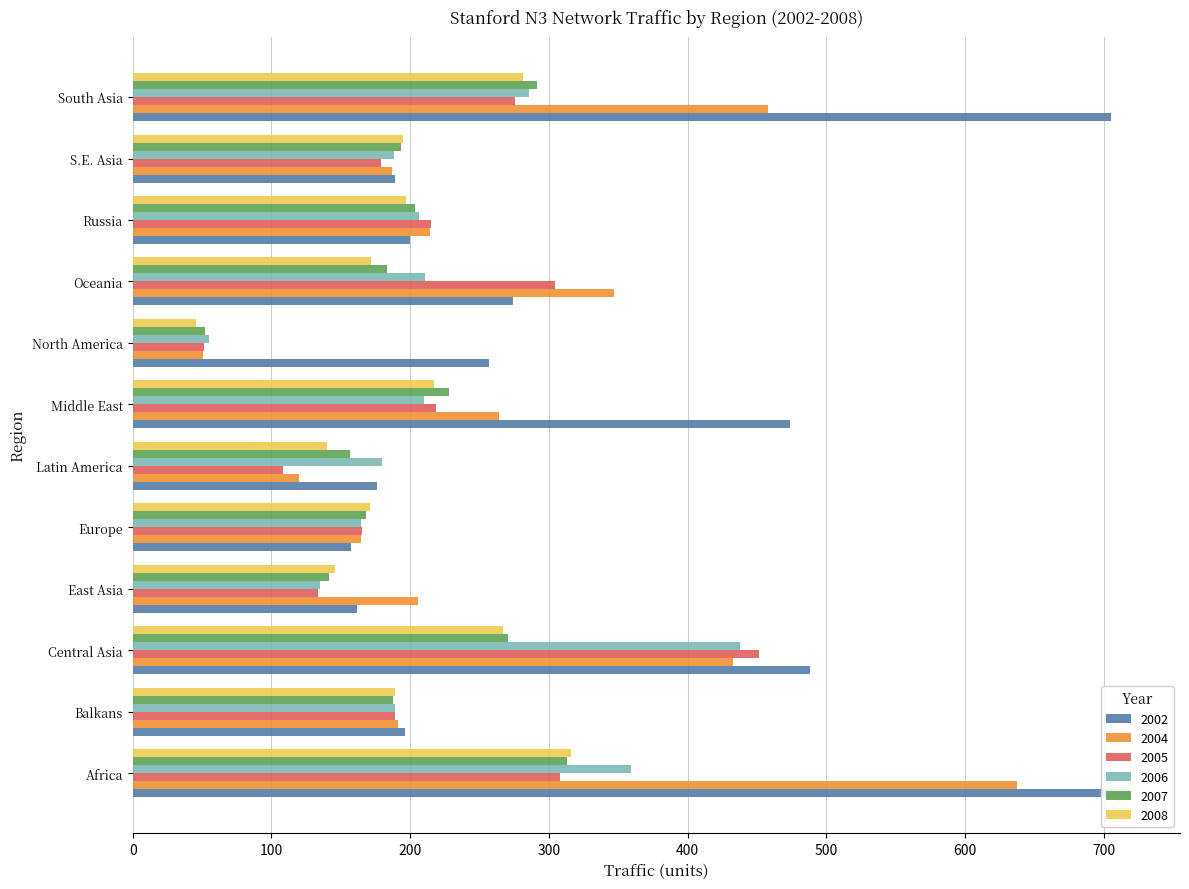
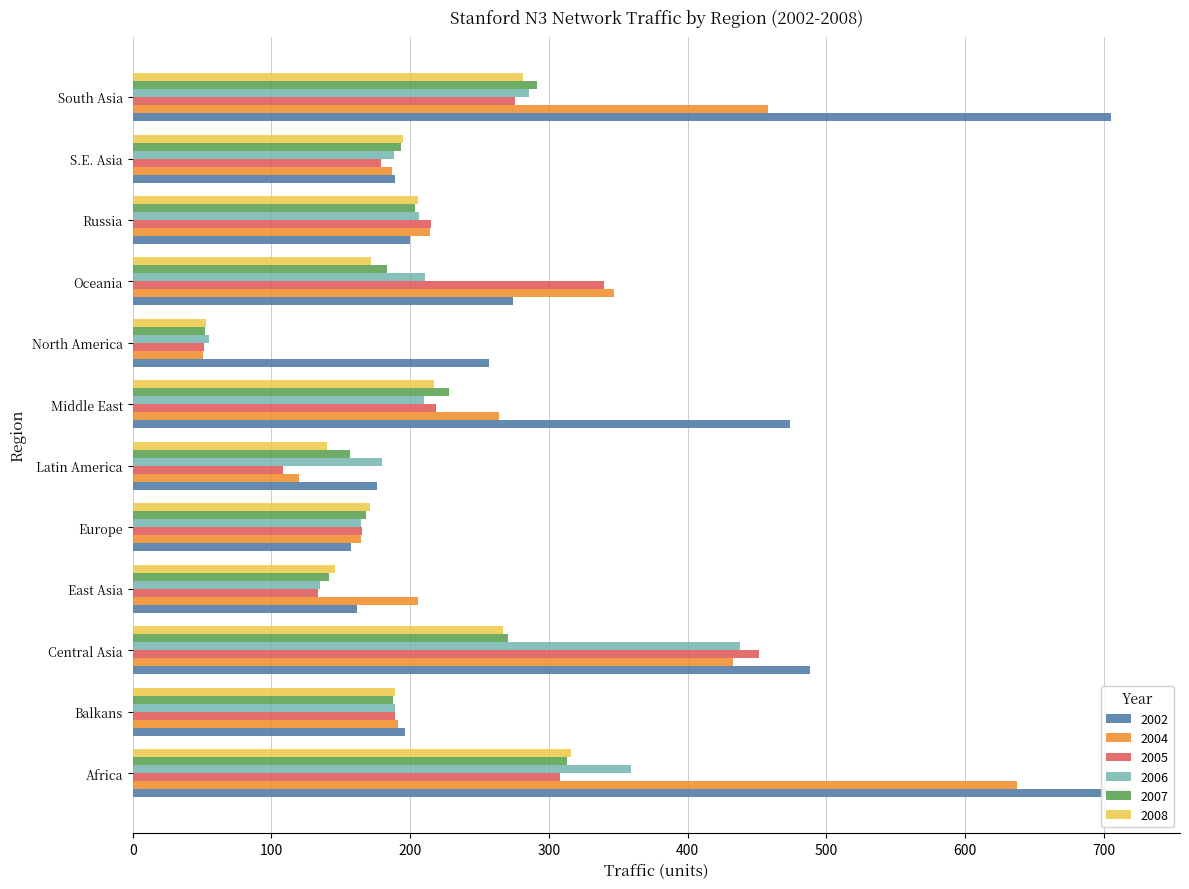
2008, Russia: 197 -> 205
2005, Oceania: 304 -> 339
2008, North America: 45 -> 53
